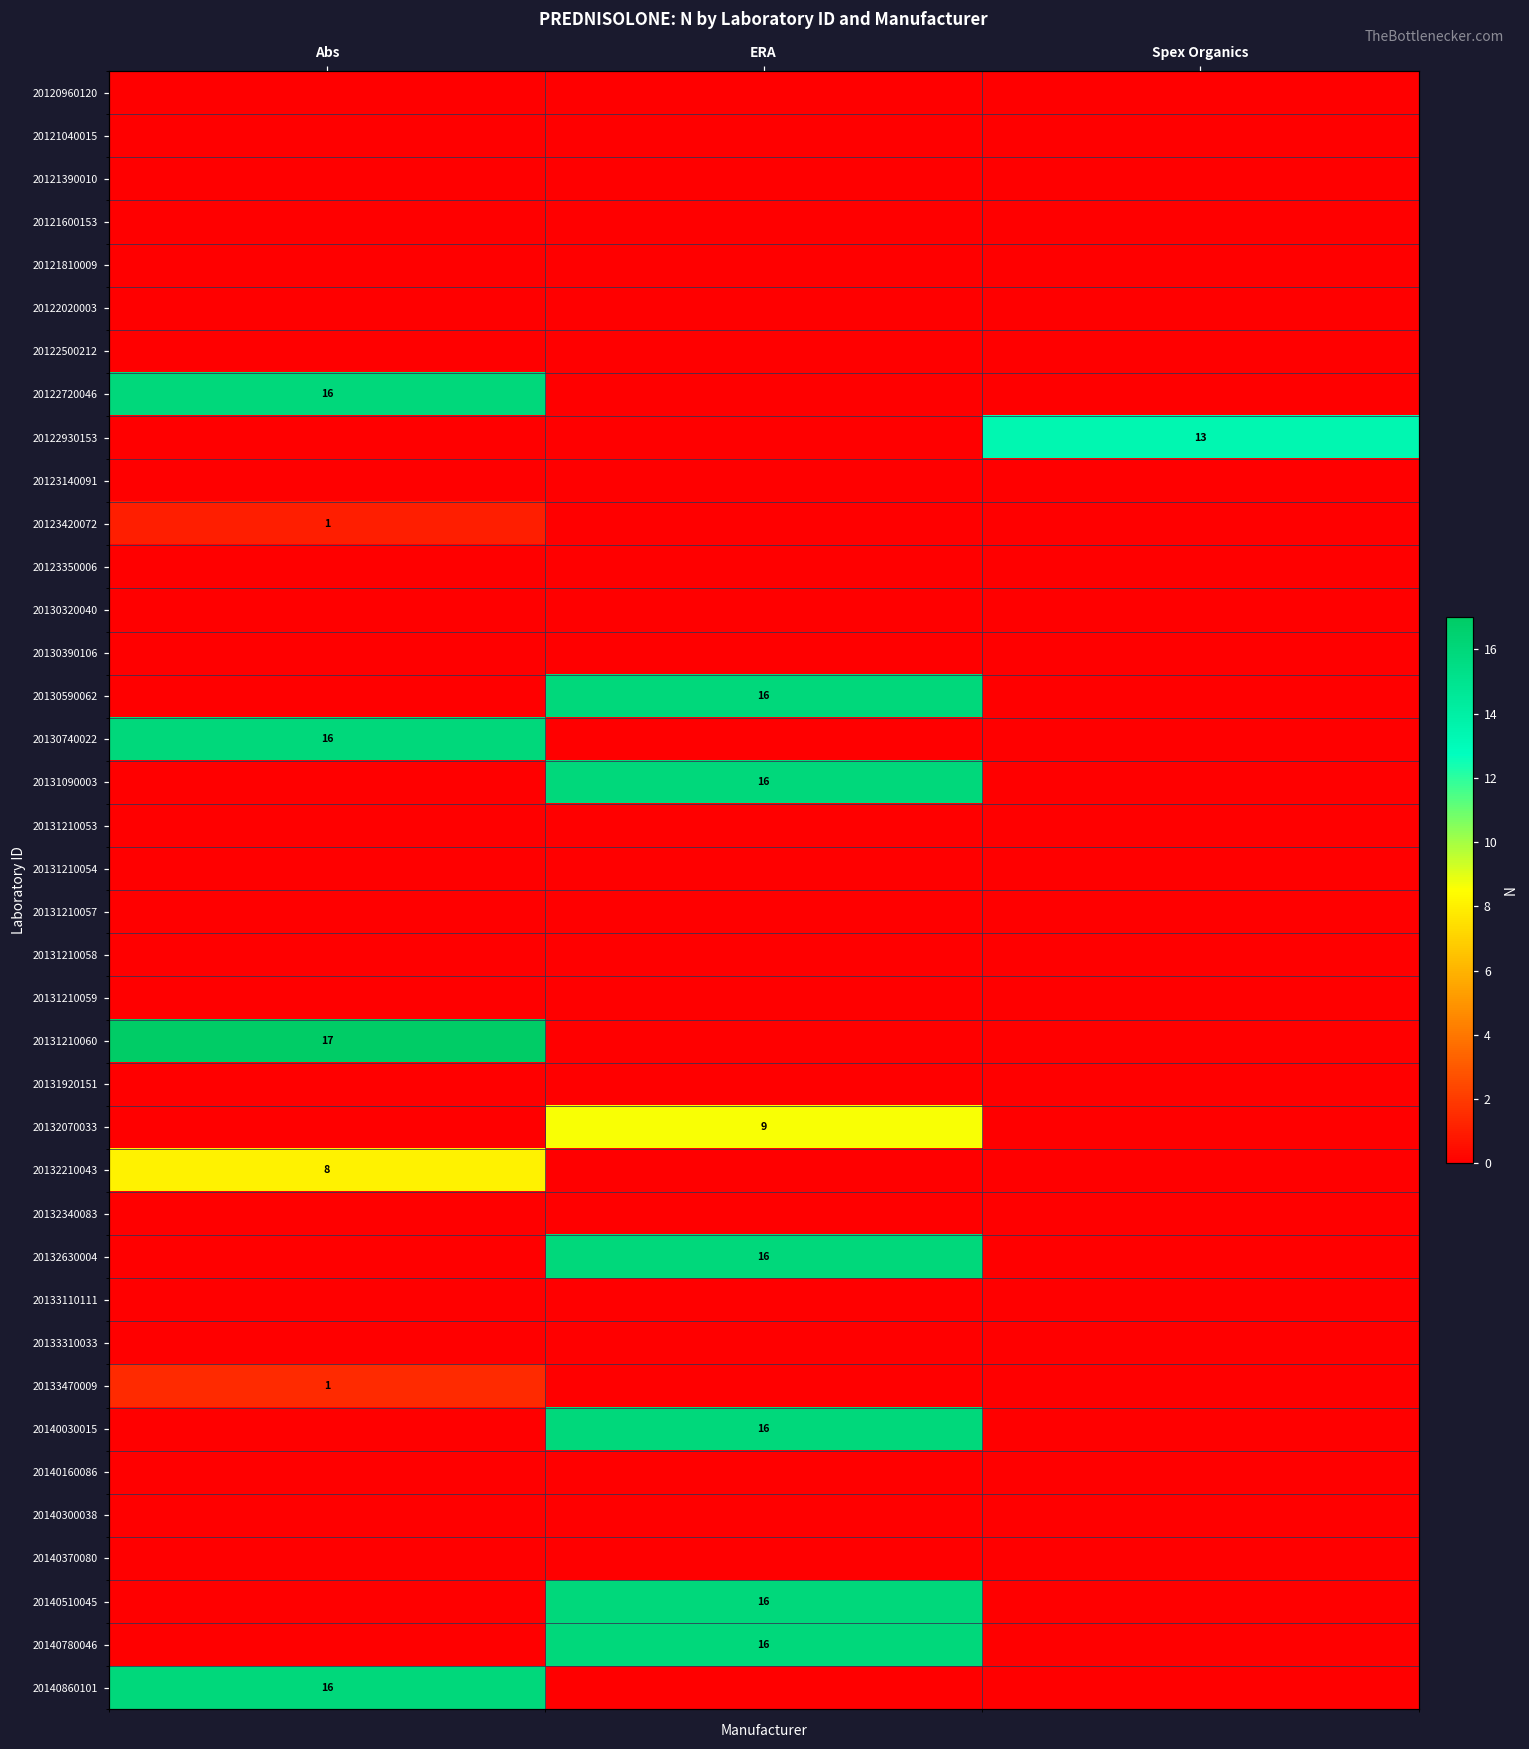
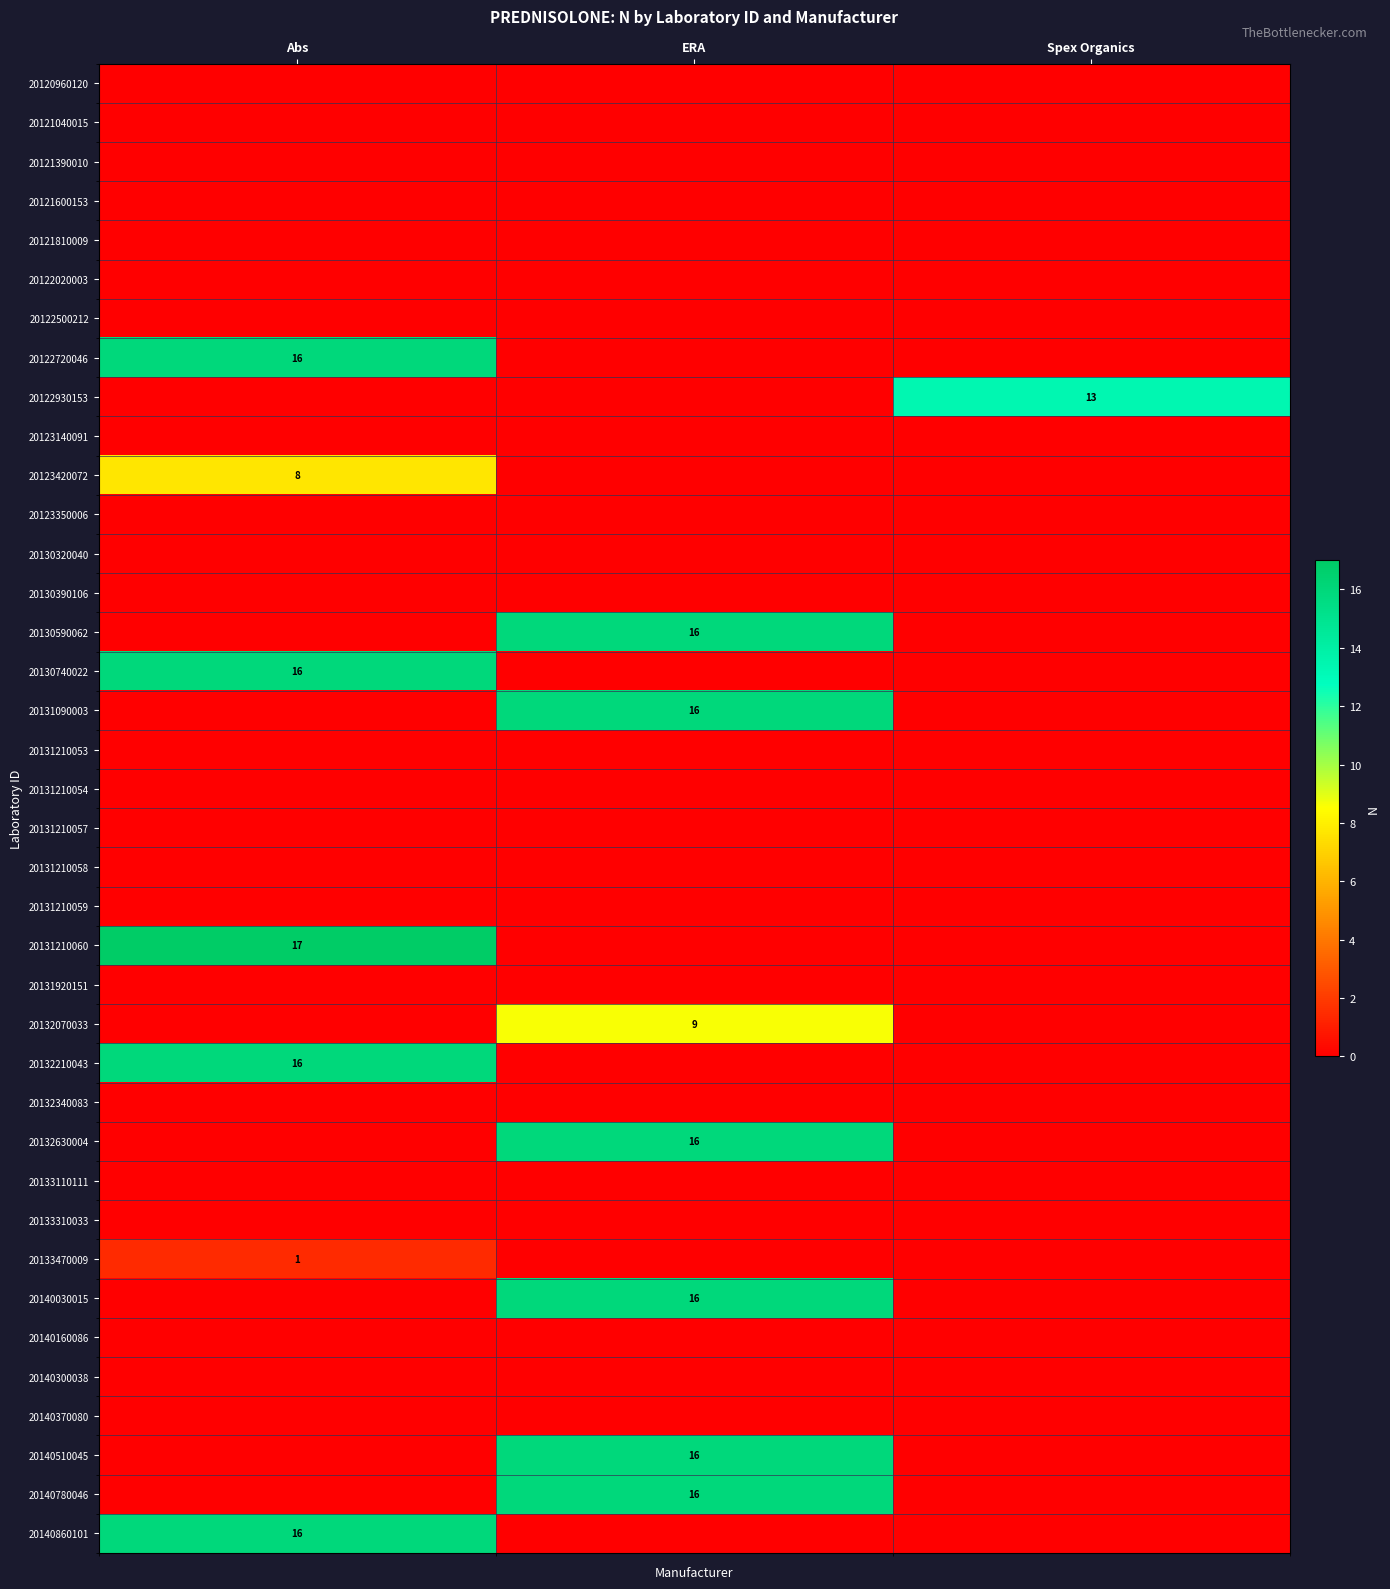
20123420072, Abs: 1 -> 8
20132210043, Abs: 8 -> 16
